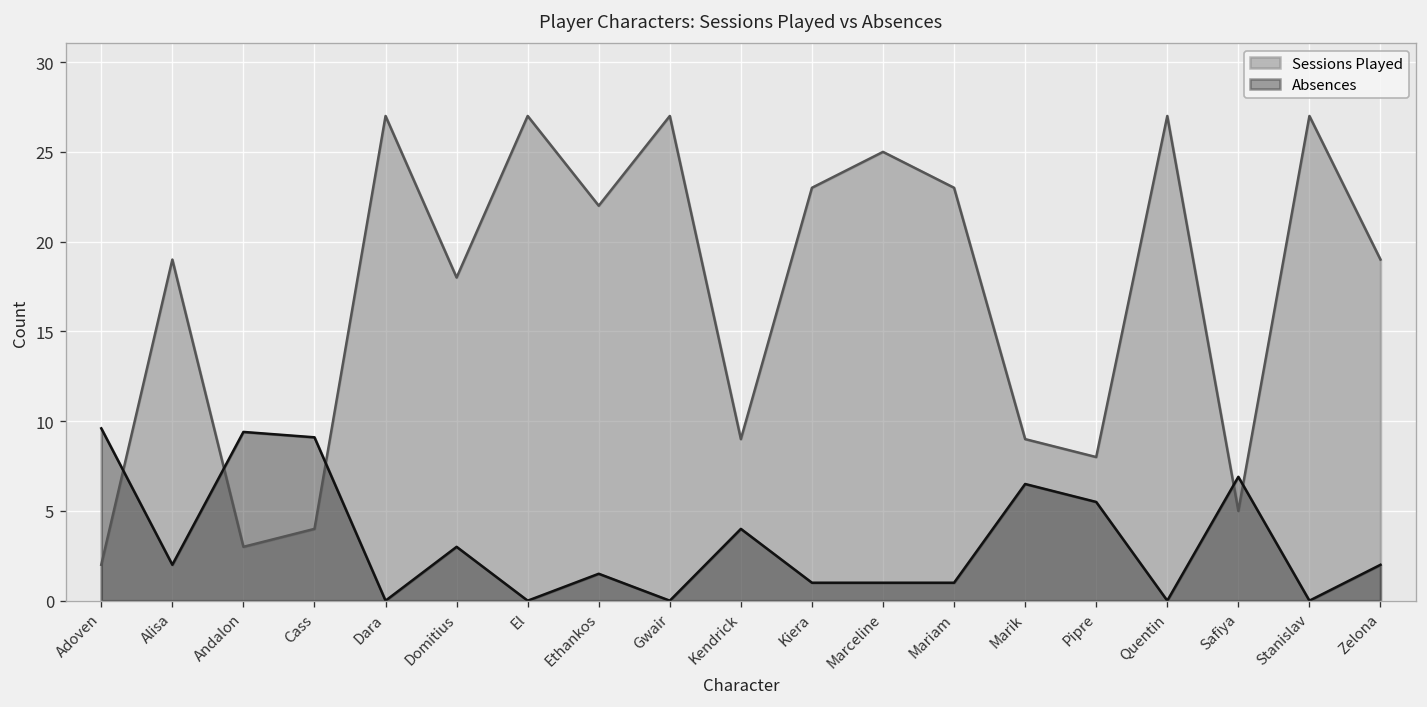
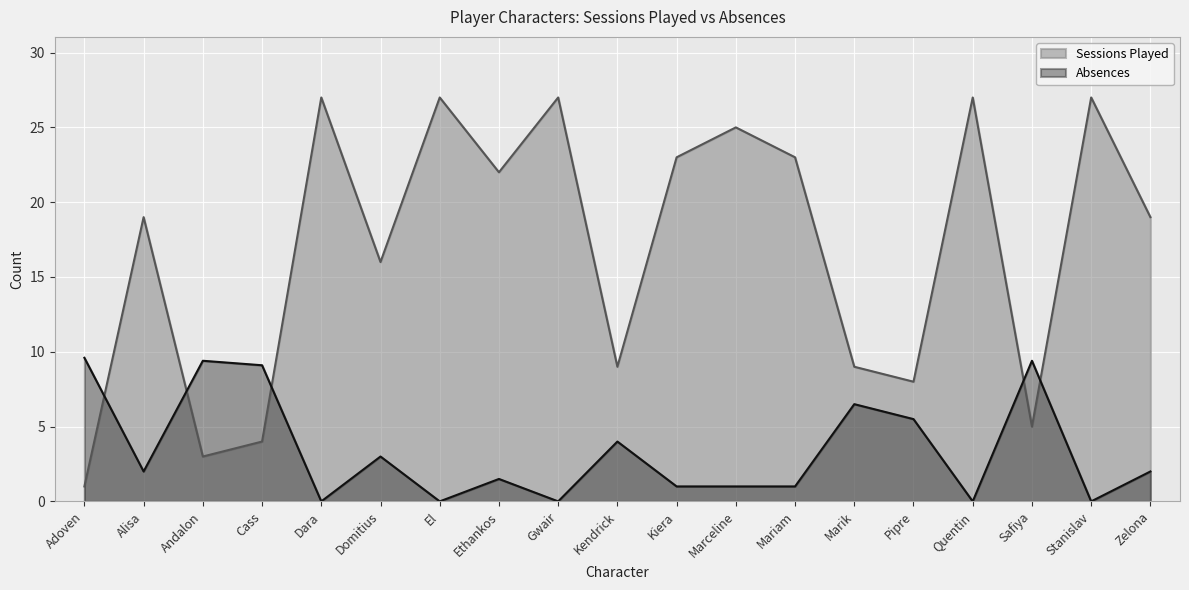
Sessions Played, Adoven: 2 -> 1
Sessions Played, Domitius: 18 -> 16
Absences, Safiya: 6.9 -> 9.4
